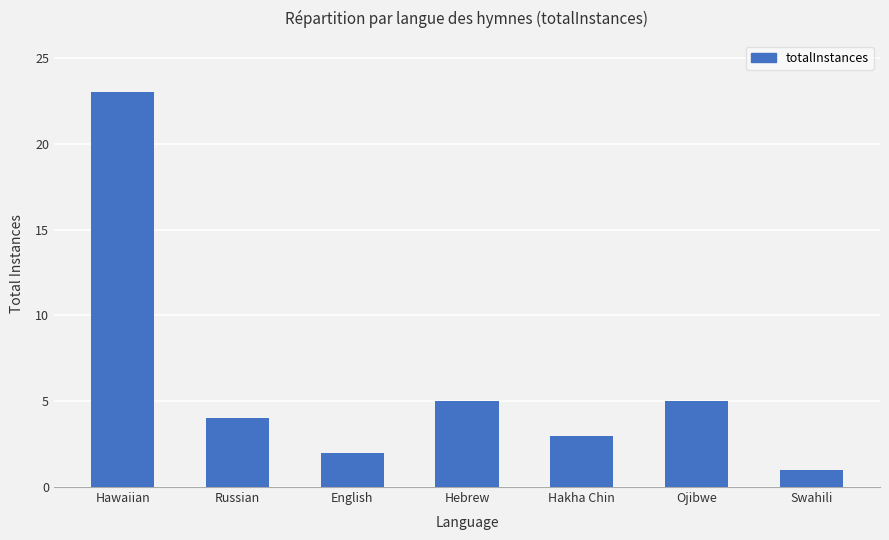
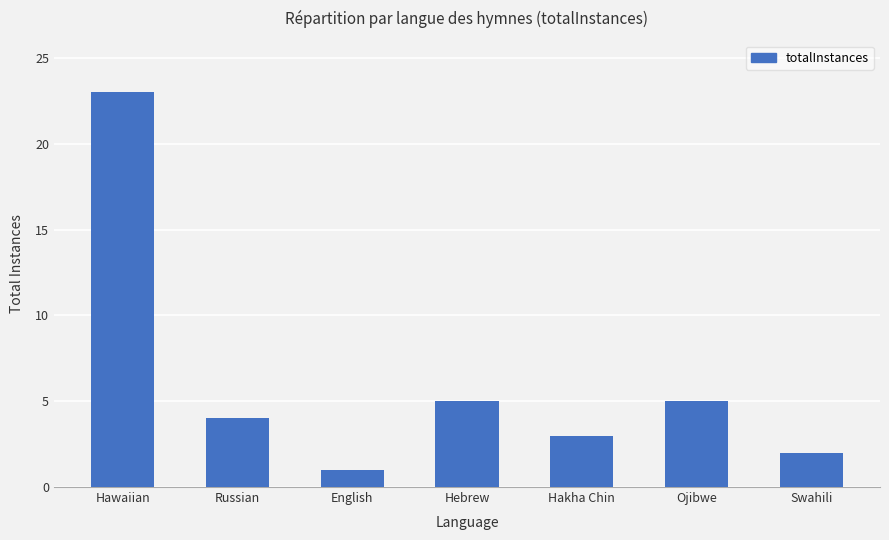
English: 2 -> 1
Swahili: 1 -> 2
